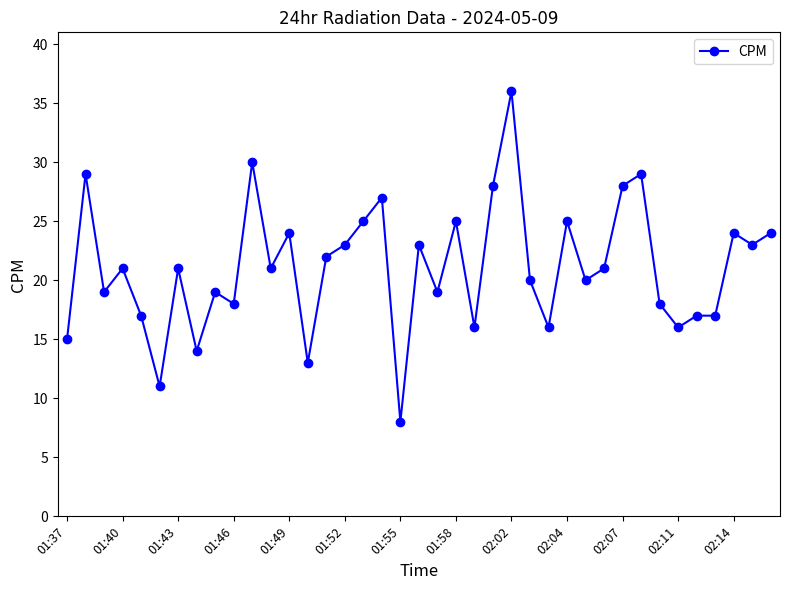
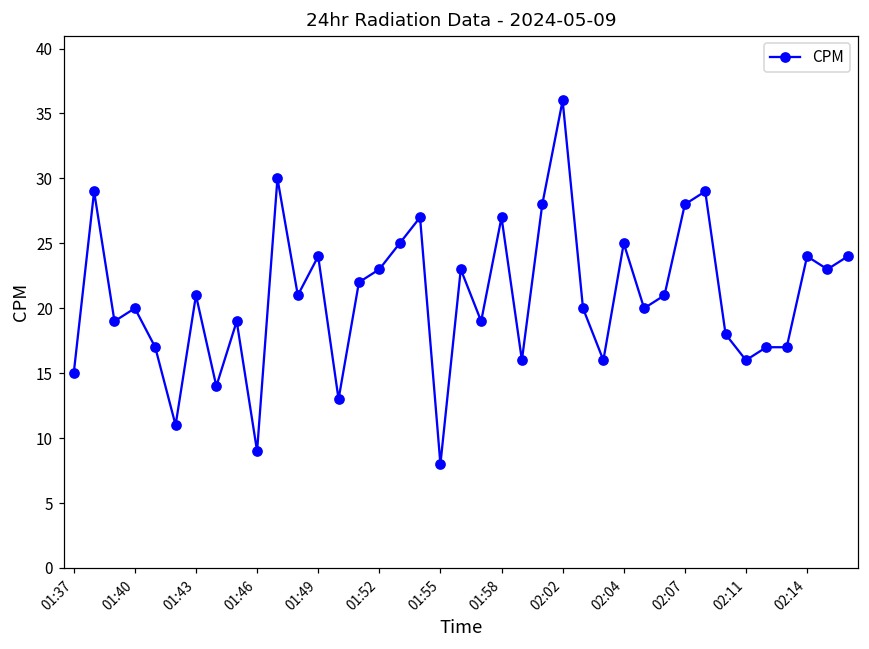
01:40: 21 -> 20
01:46: 18 -> 9
01:58: 25 -> 27
